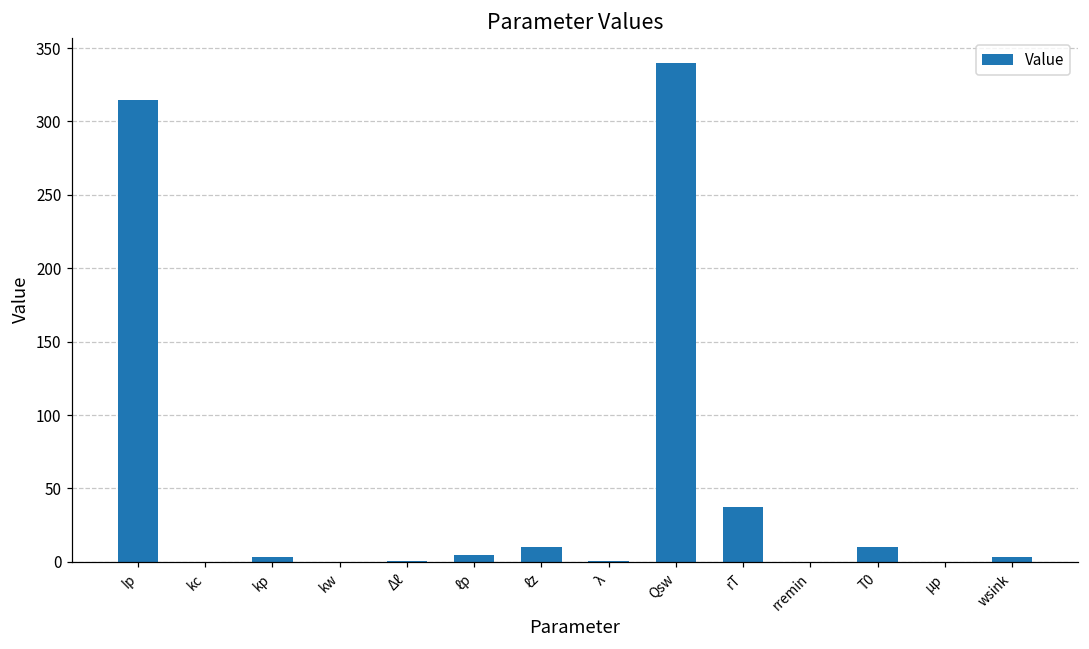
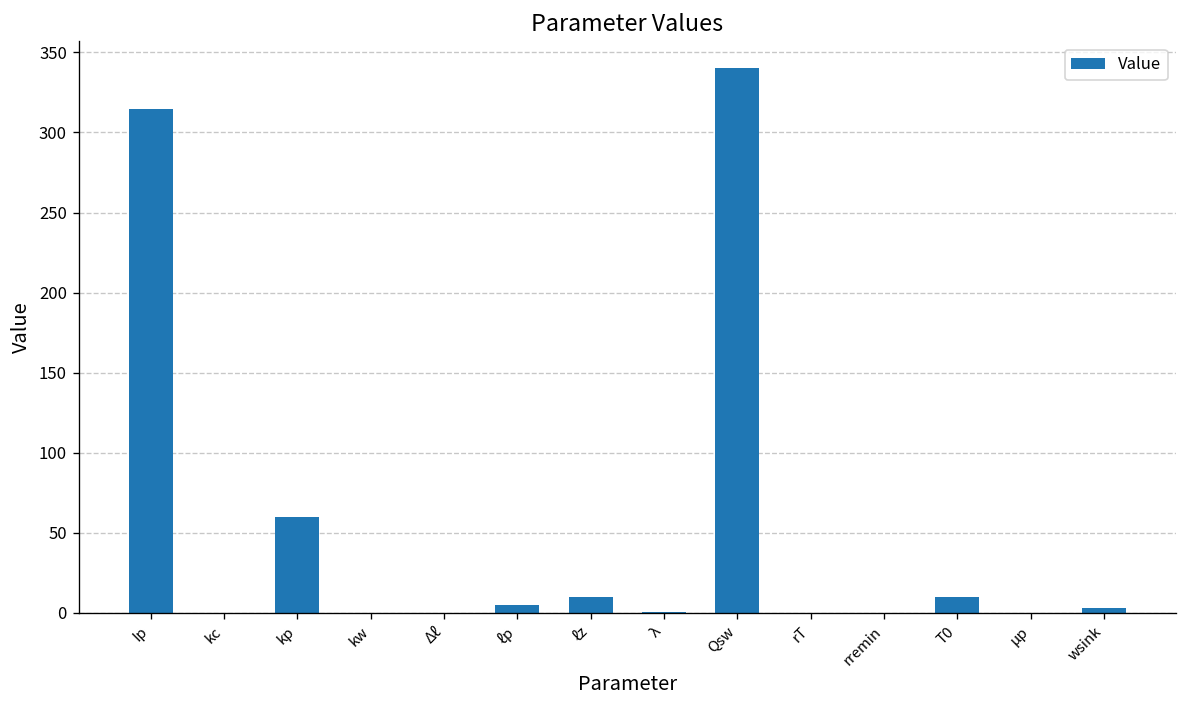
kp: 3 -> 60
rT: 38 -> 0
